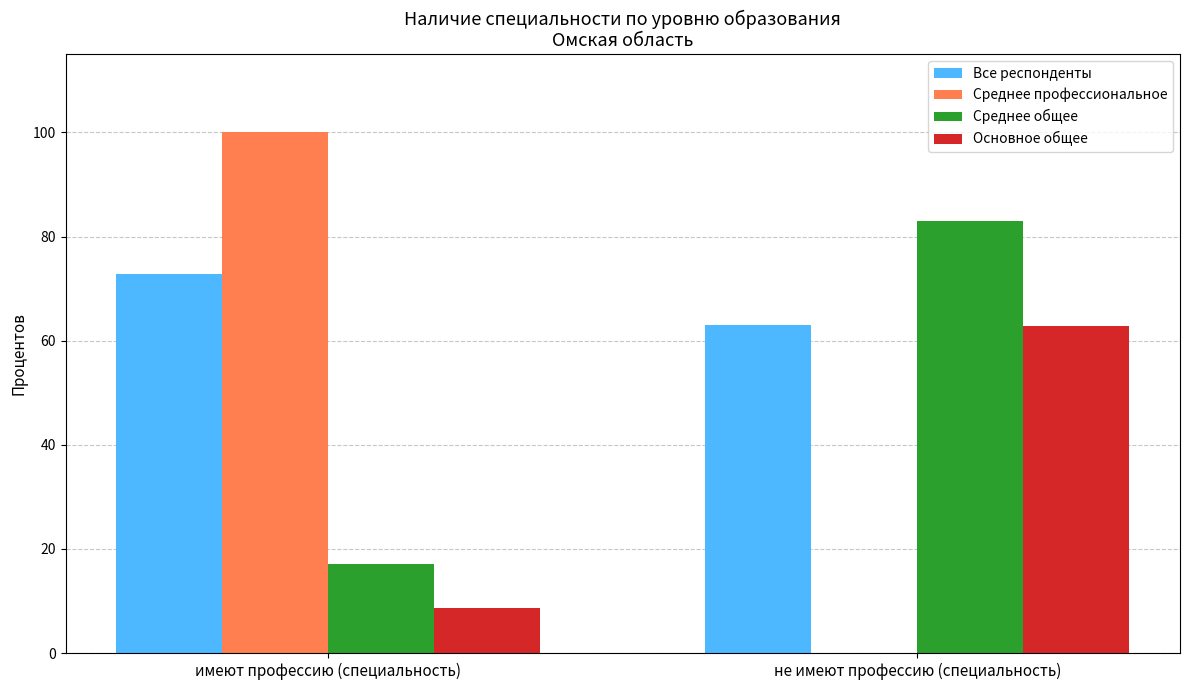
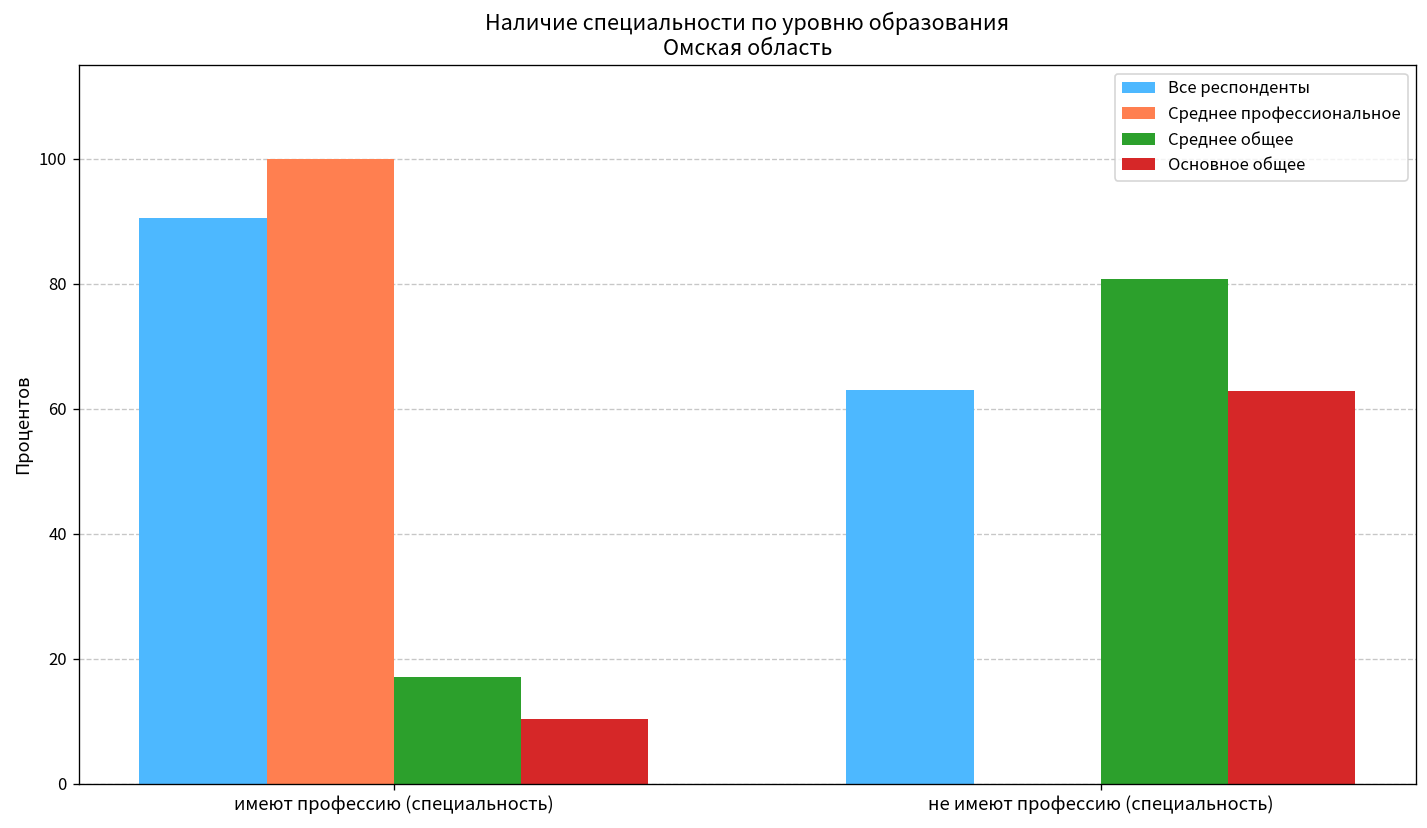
Все респонденты, имеют профессию (специальность): 73 -> 91
Основное общее, имеют профессию (специальность): 9 -> 10
Среднее общее, не имеют профессию (специальность): 83 -> 81
